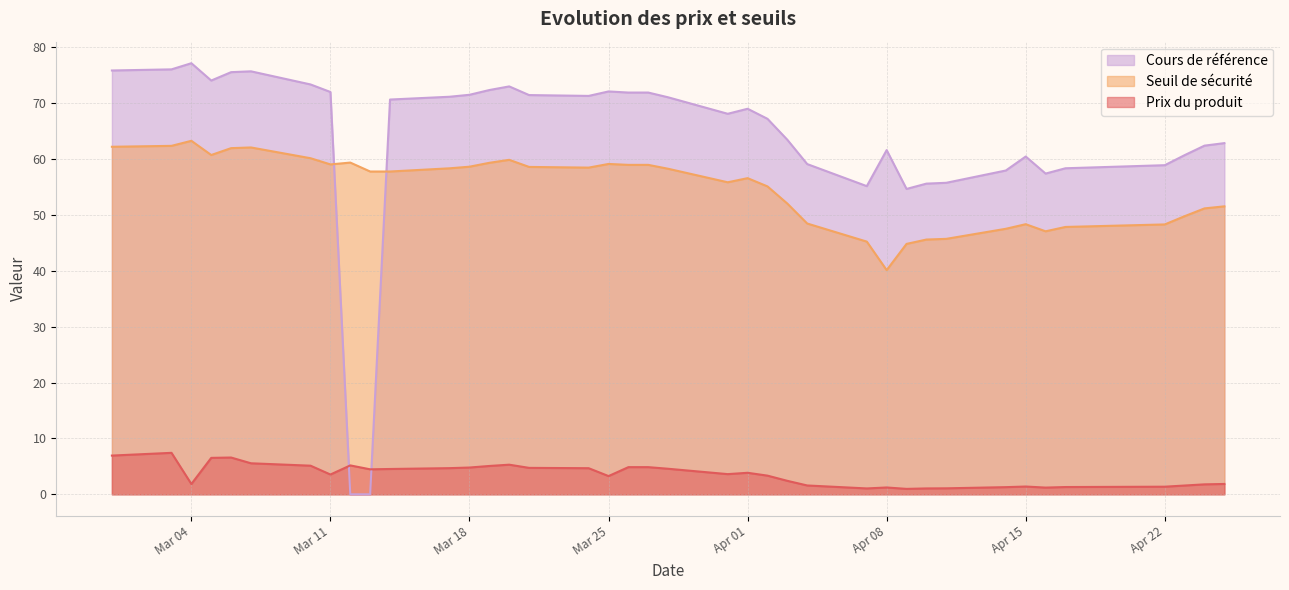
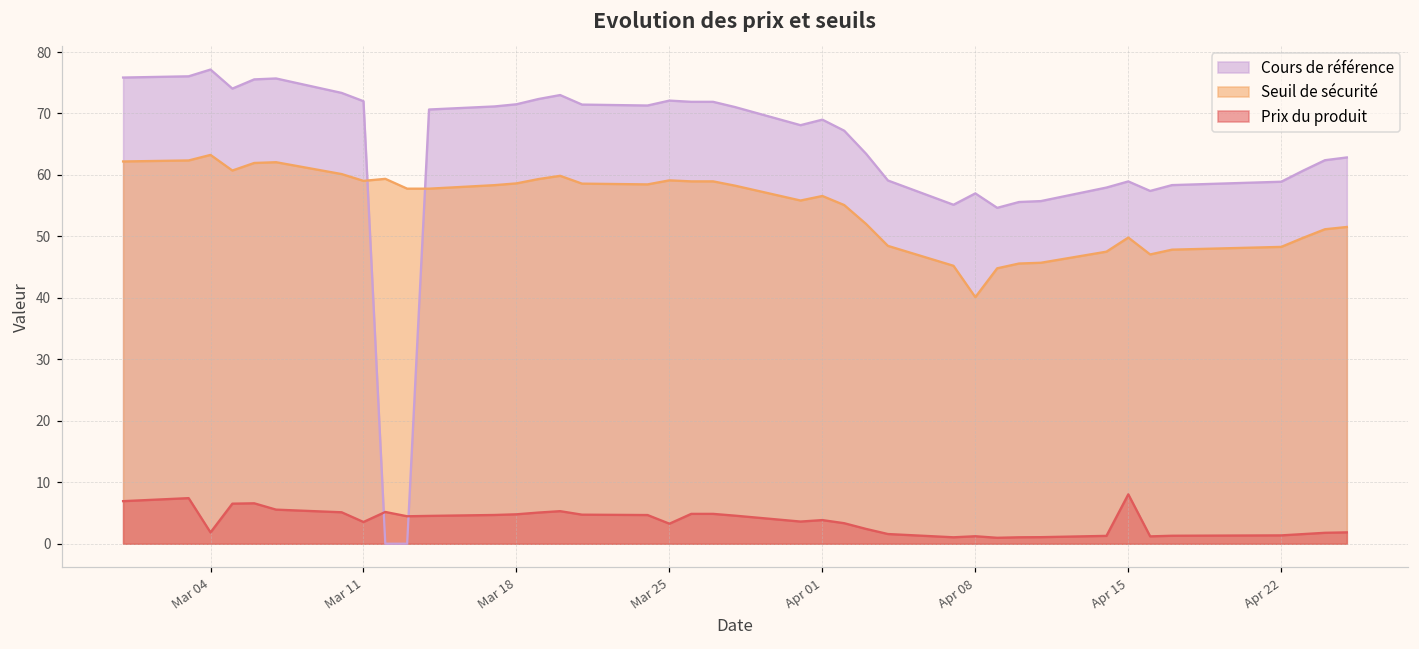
Cours de référence, Apr 08: 62 -> 57
Cours de référence, Apr 15: 60 -> 59
Seuil de sécurité, Apr 15: 48 -> 50
Prix du produit, Apr 15: 1 -> 8
